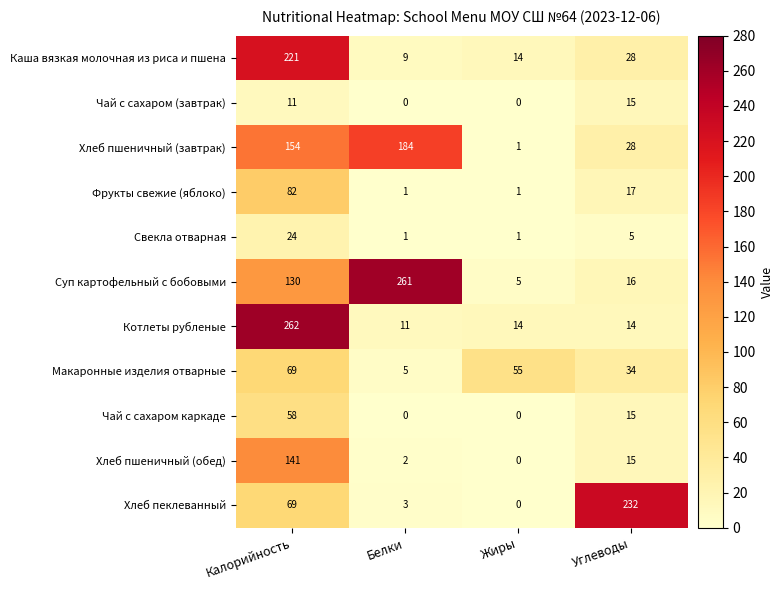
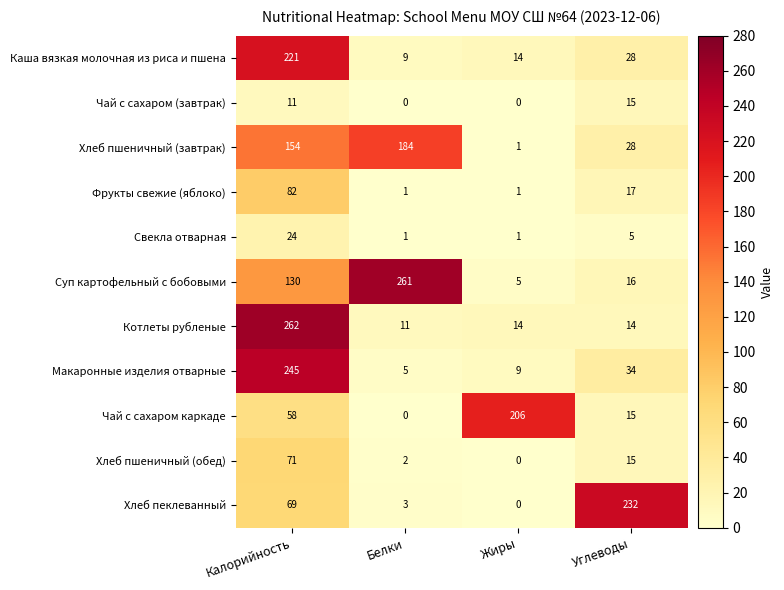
Макаронные изделия отварные, Калорийность: 69 -> 245
Макаронные изделия отварные, Жиры: 55 -> 9
Чай с сахаром каркаде, Жиры: 0 -> 206
Хлеб пшеничный (обед), Калорийность: 141 -> 71
